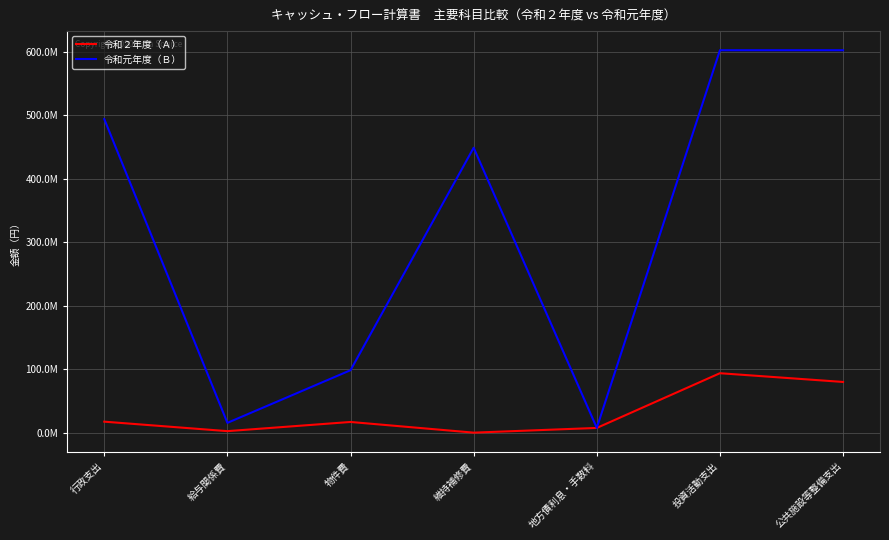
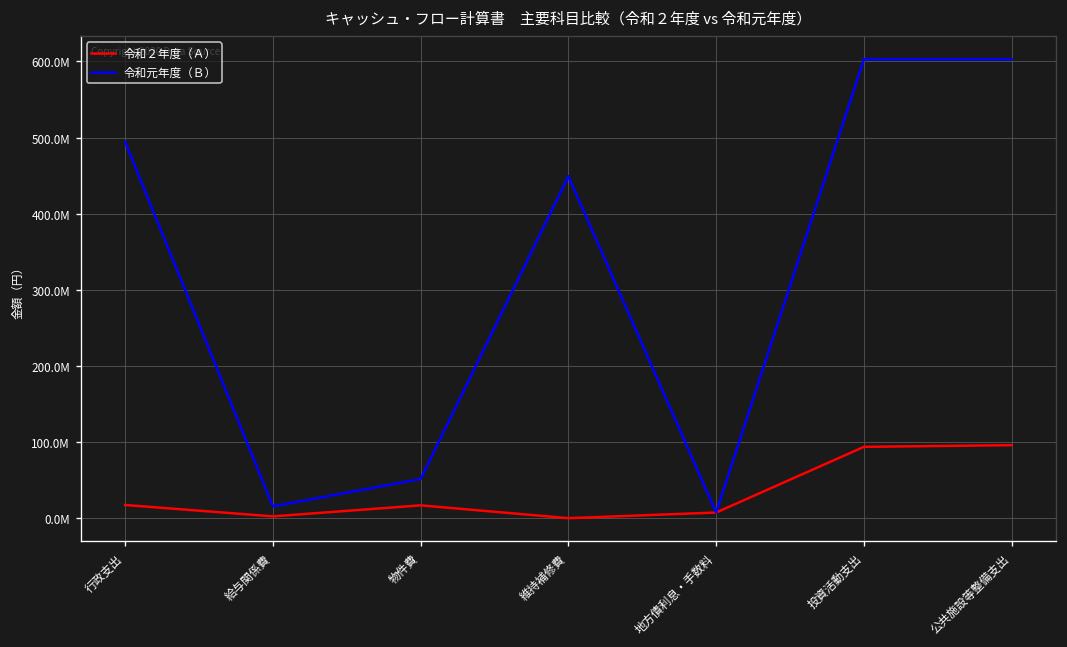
令和元年度（Ｂ）, 物件費: 100000000 -> 50000000
令和２年度（Ａ）, 公共施設等整備支出: 80000000 -> 100000000
